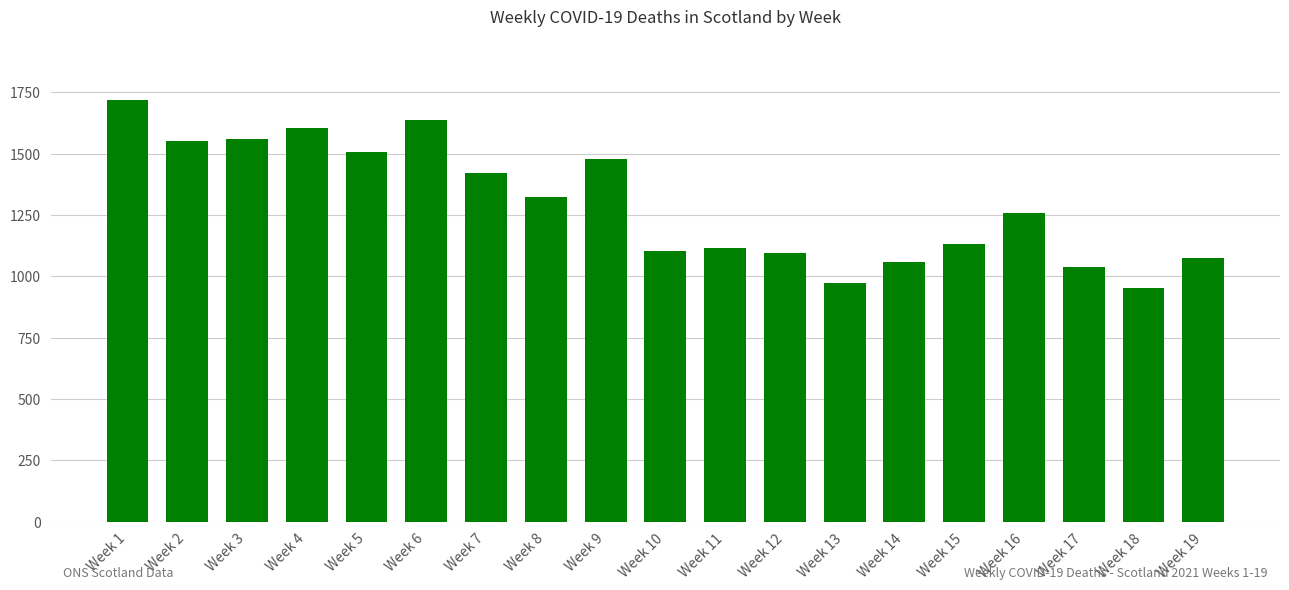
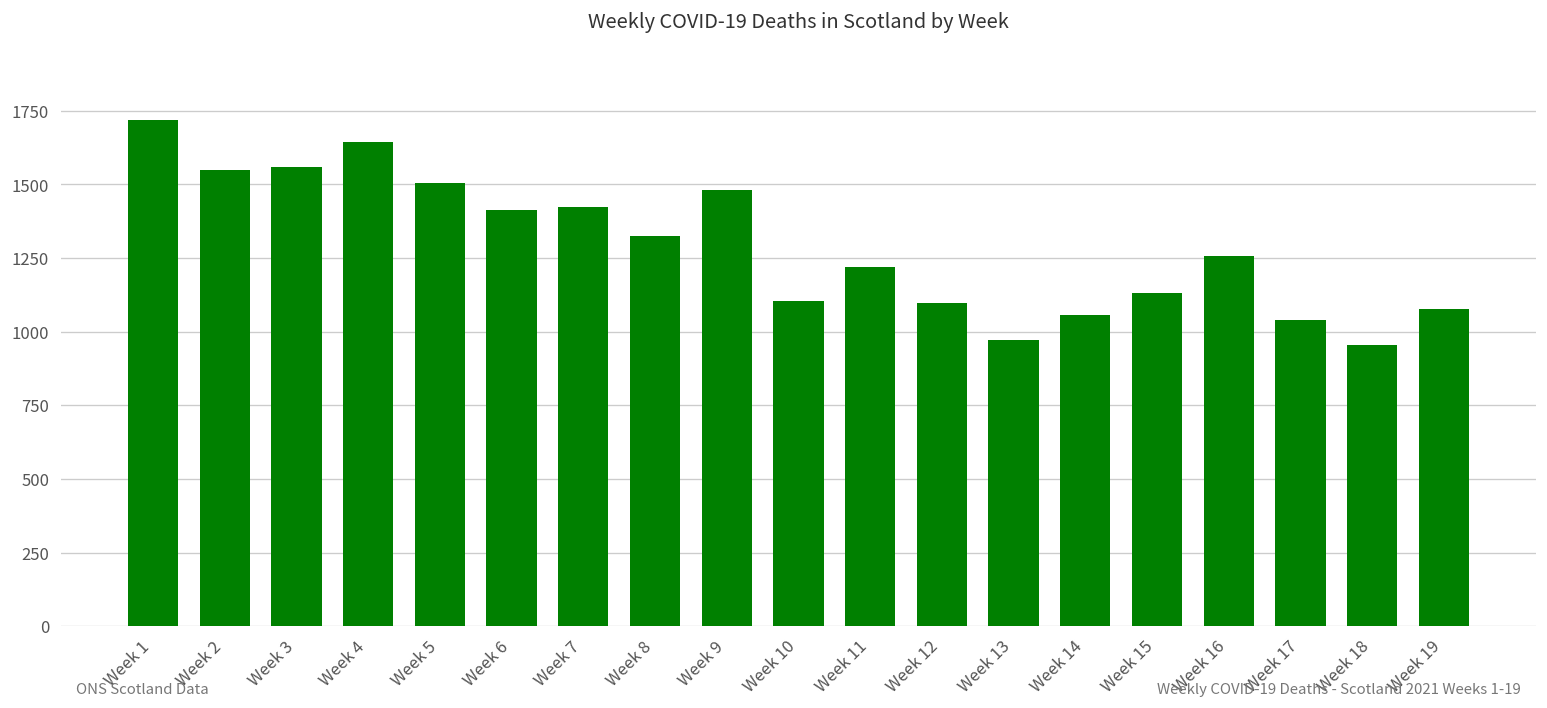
Week 4: 1600 -> 1650
Week 6: 1640 -> 1410
Week 11: 1110 -> 1220
